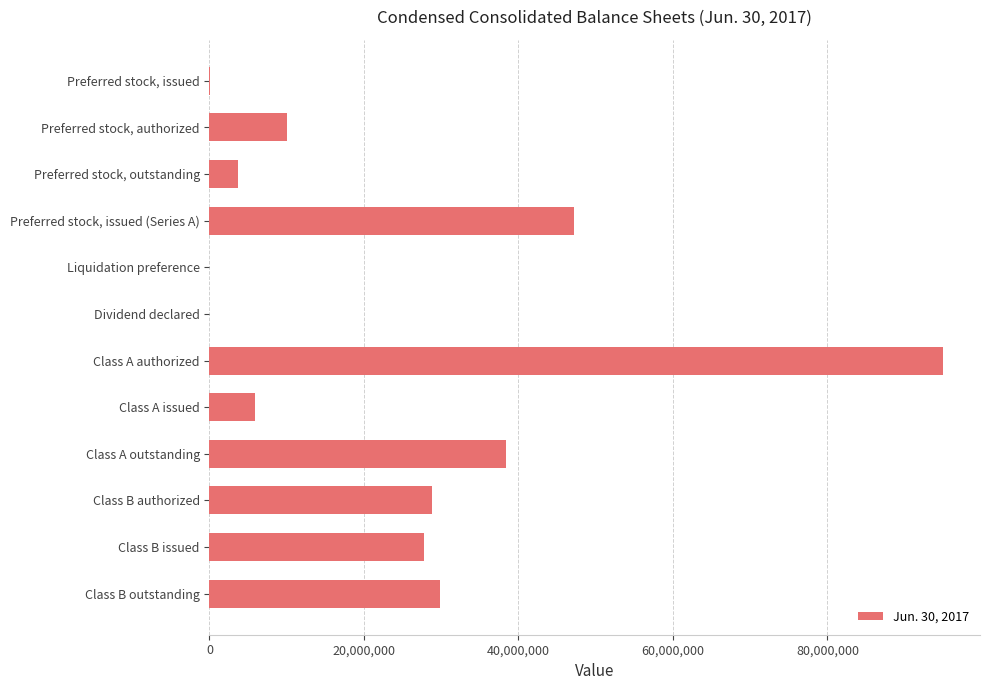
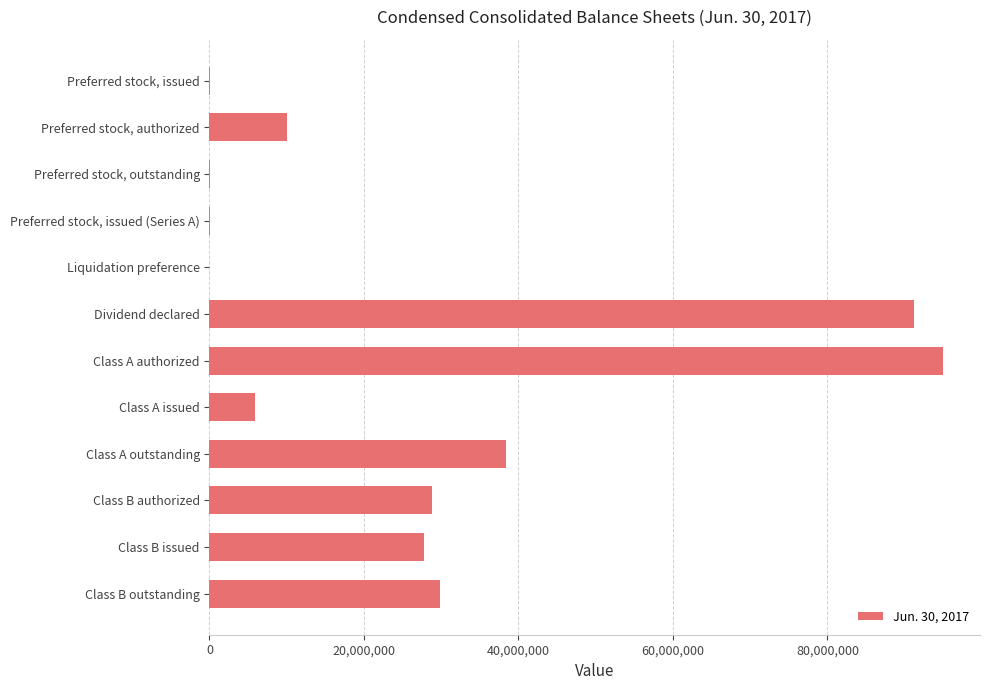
Preferred stock, outstanding: 4,000,000 -> 0
Preferred stock, issued (Series A): 47,000,000 -> 0
Dividend declared: 0 -> 91,000,000
